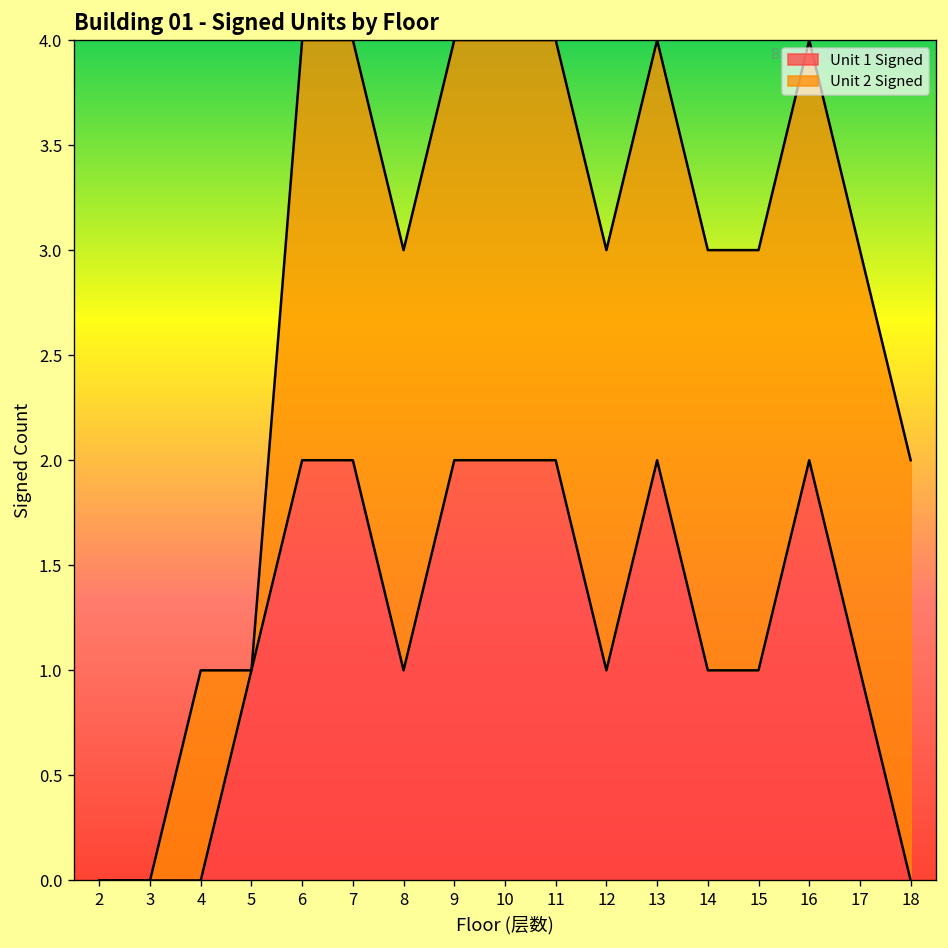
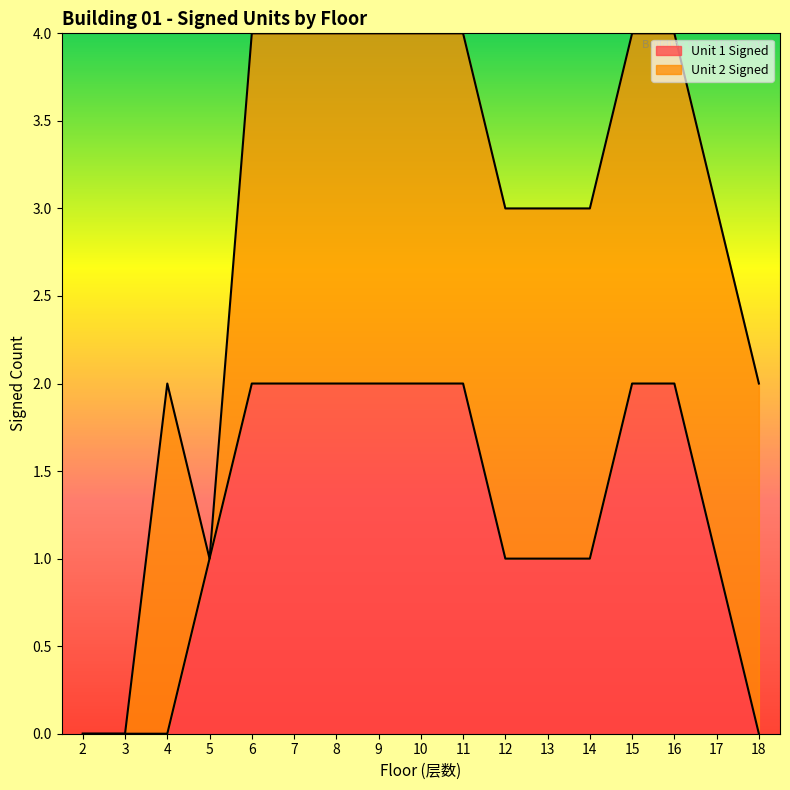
Unit 2 Signed, 4: 1 -> 2
Unit 1 Signed, 8: 1 -> 2
Unit 1 Signed, 13: 2 -> 1
Unit 1 Signed, 15: 1 -> 2
